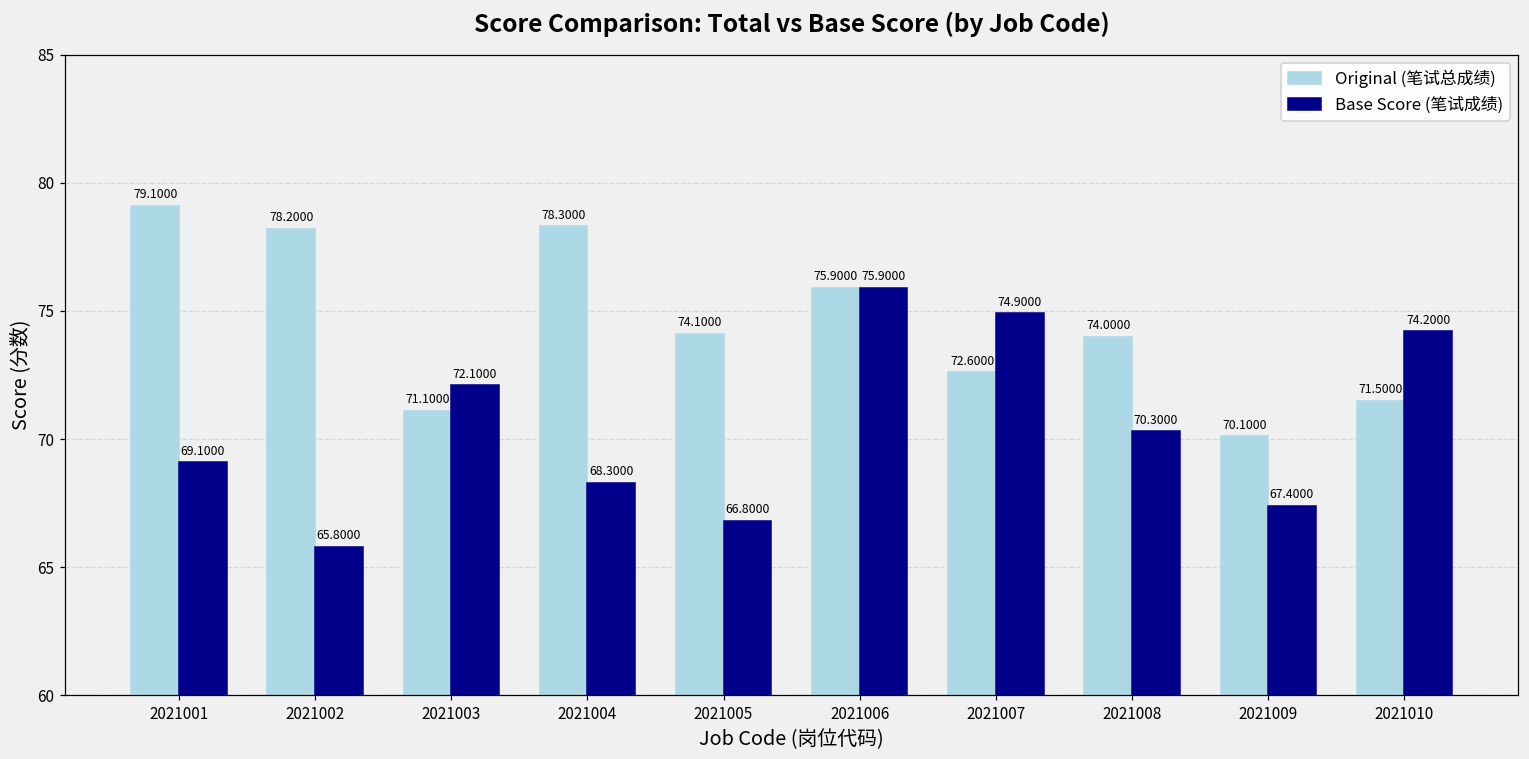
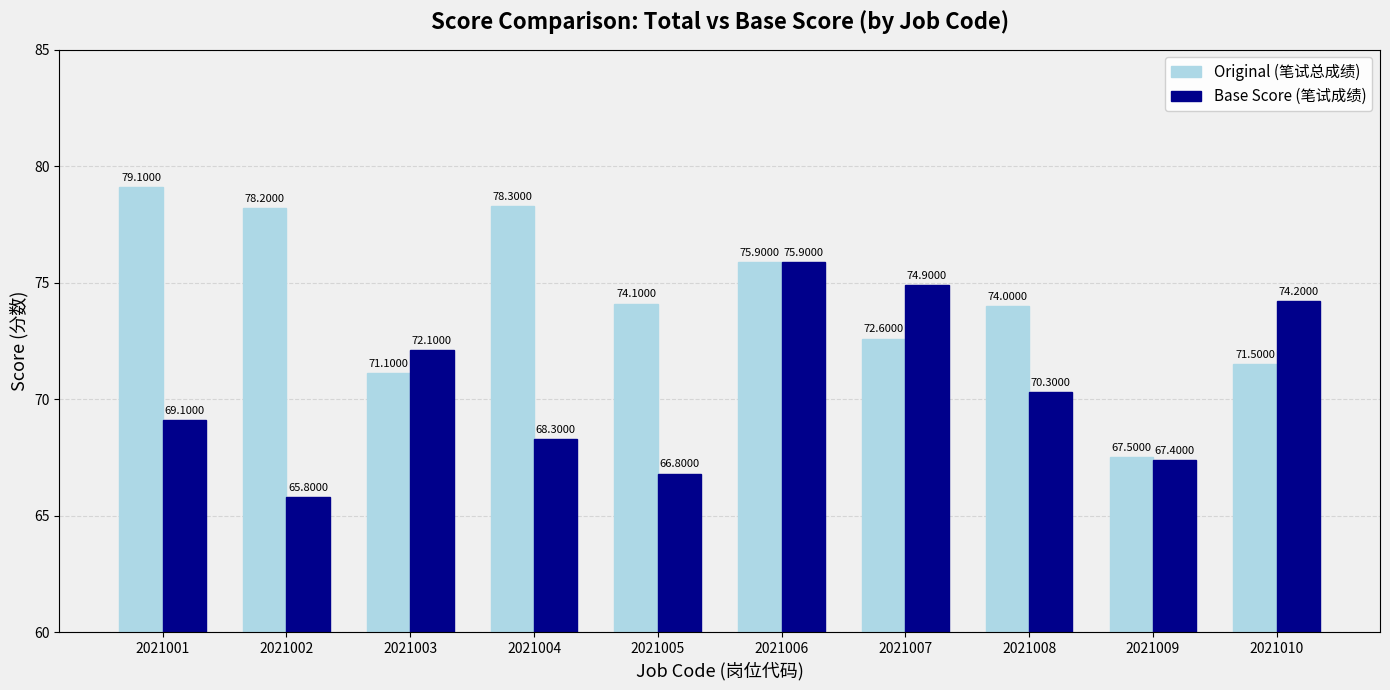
Original (笔试总成绩), 2021009: 70.1000 -> 67.5000
